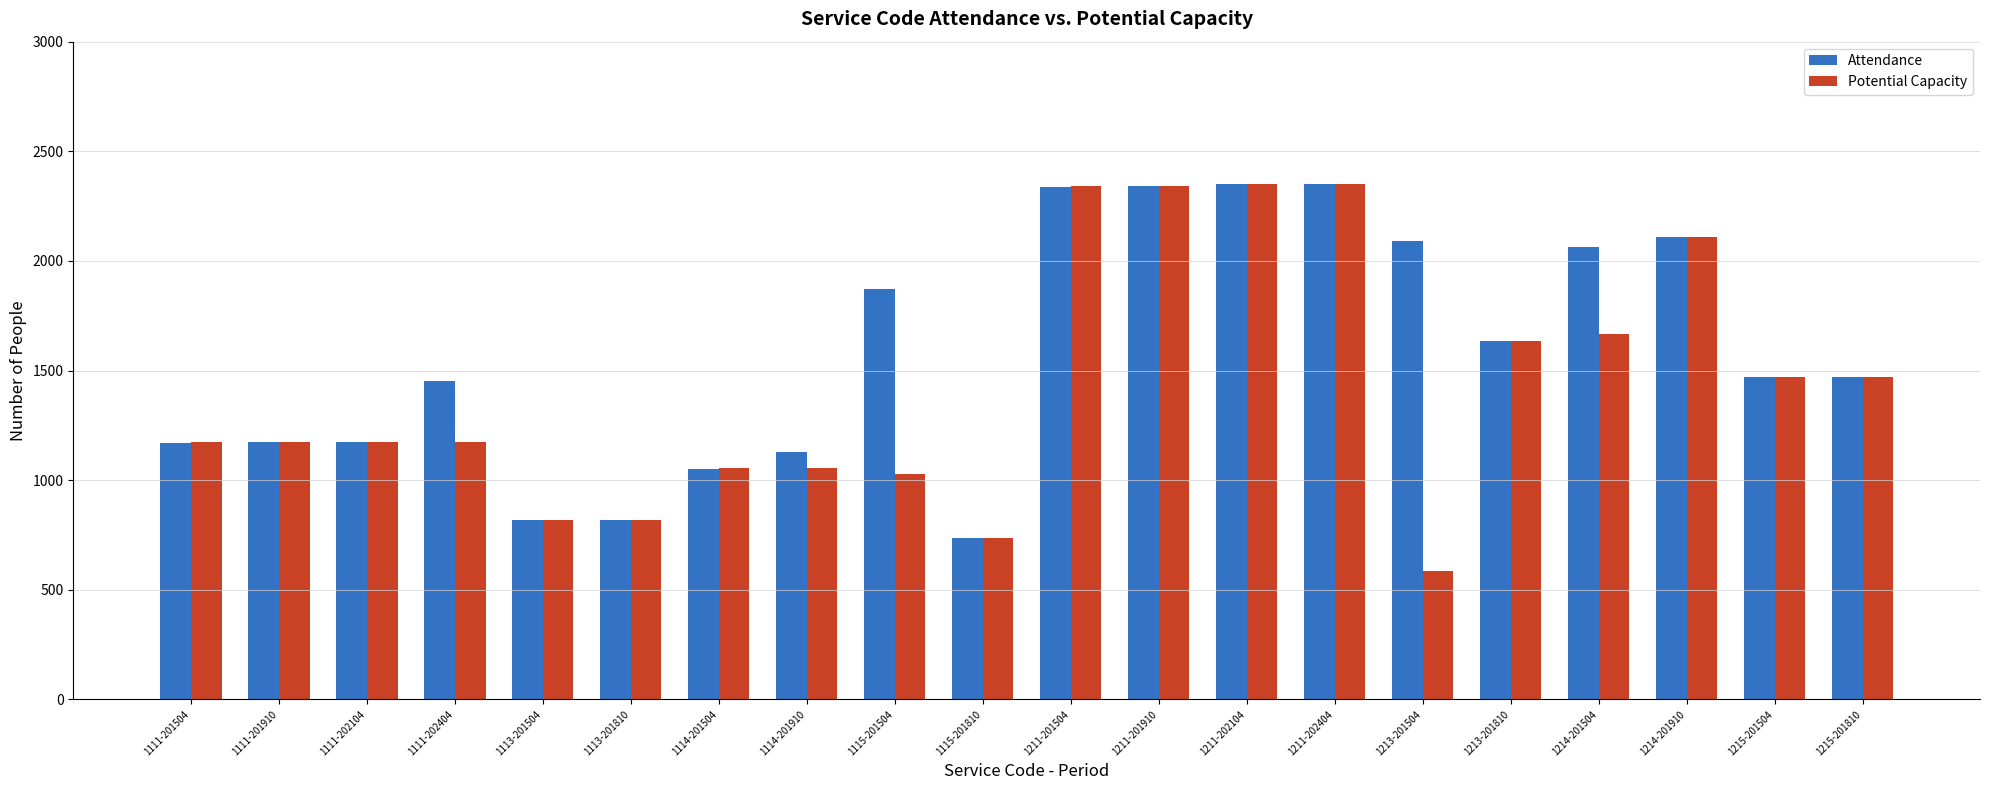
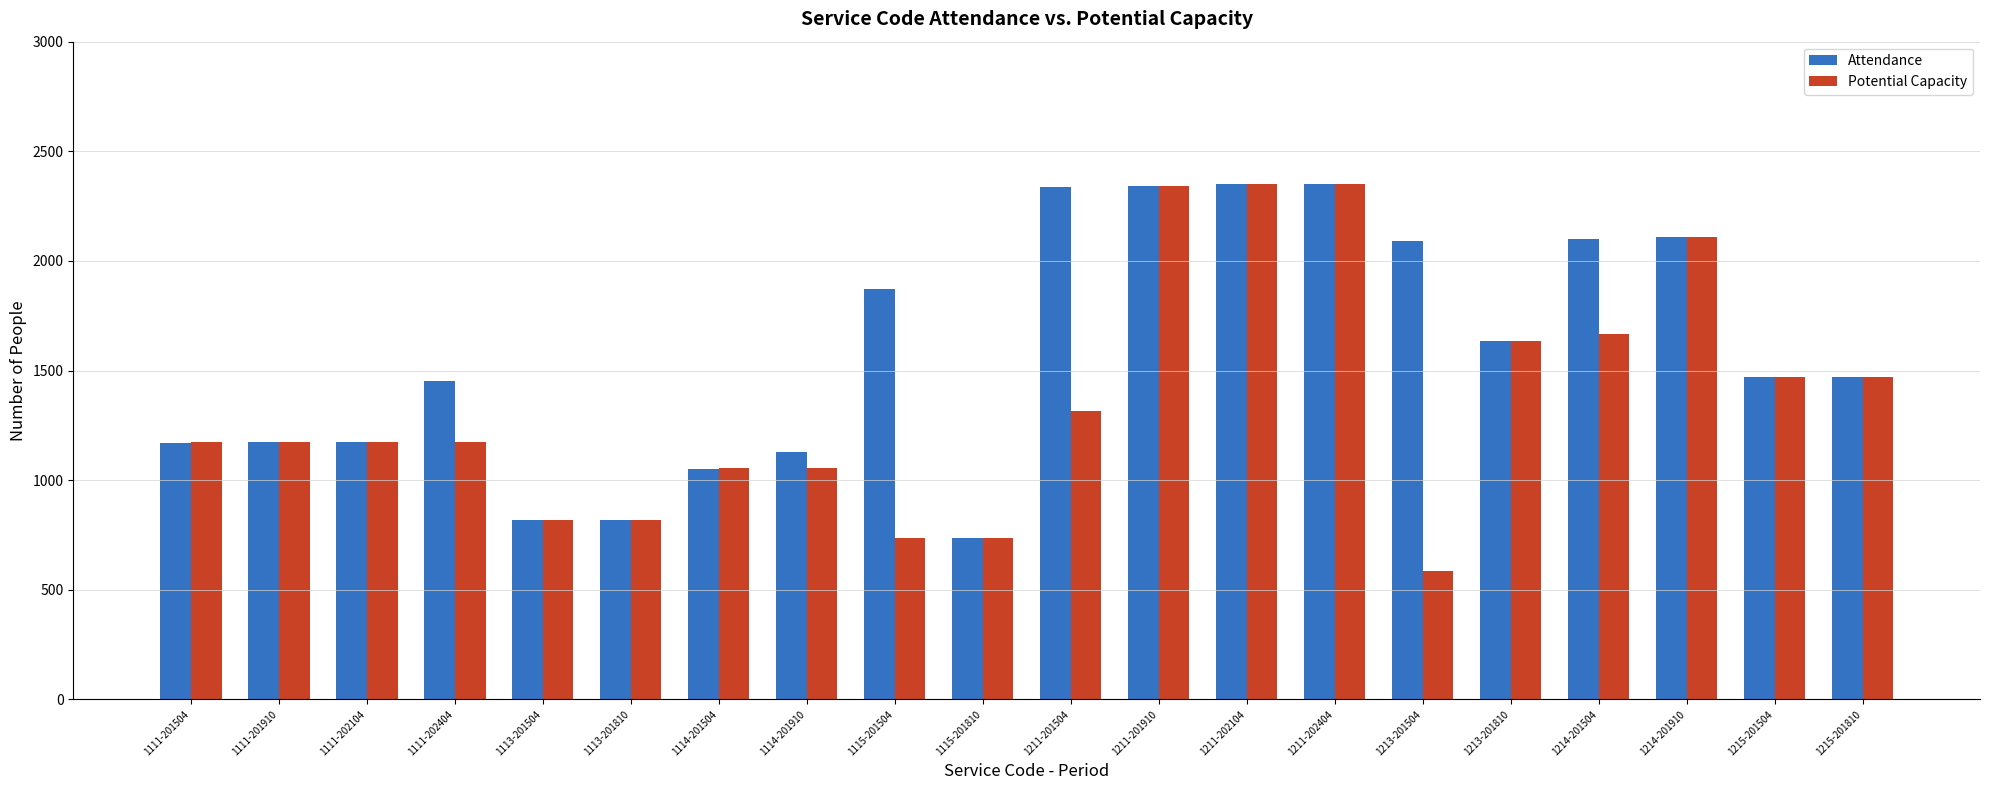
Potential Capacity, 1115-201504: 1030 -> 740
Potential Capacity, 1211-201504: 2340 -> 1310
Attendance, 1214-201504: 2060 -> 2100
